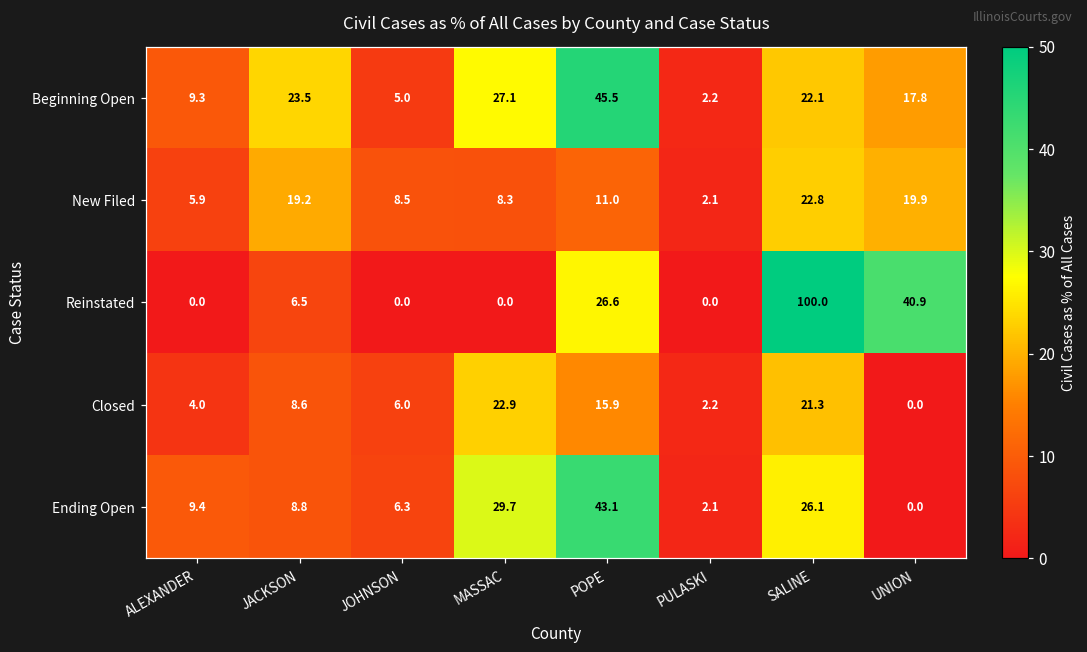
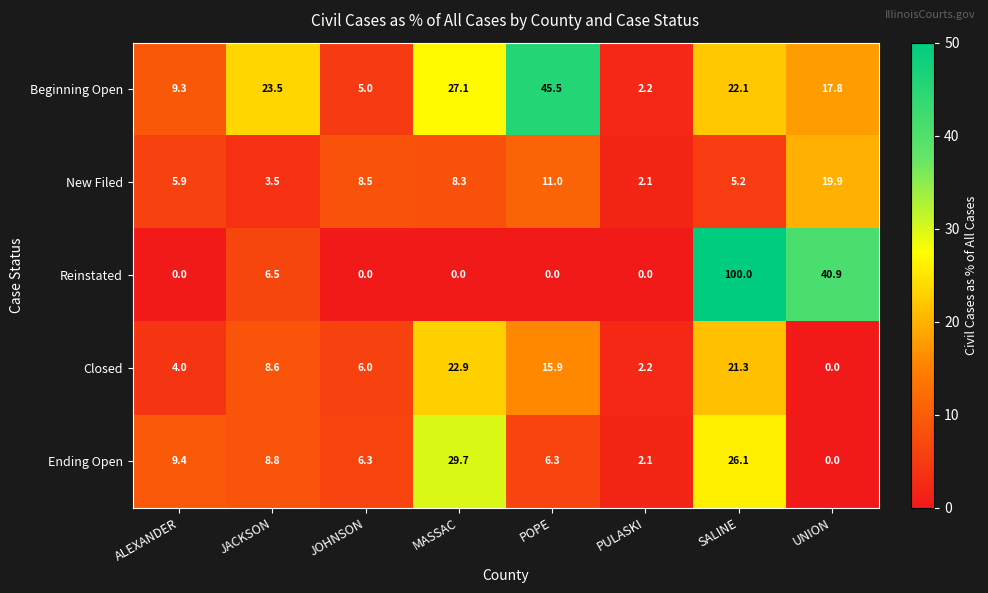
New Filed, JACKSON: 19.2 -> 3.5
New Filed, SALINE: 22.8 -> 5.2
Reinstated, POPE: 26.6 -> 0.0
Ending Open, POPE: 43.1 -> 6.3
